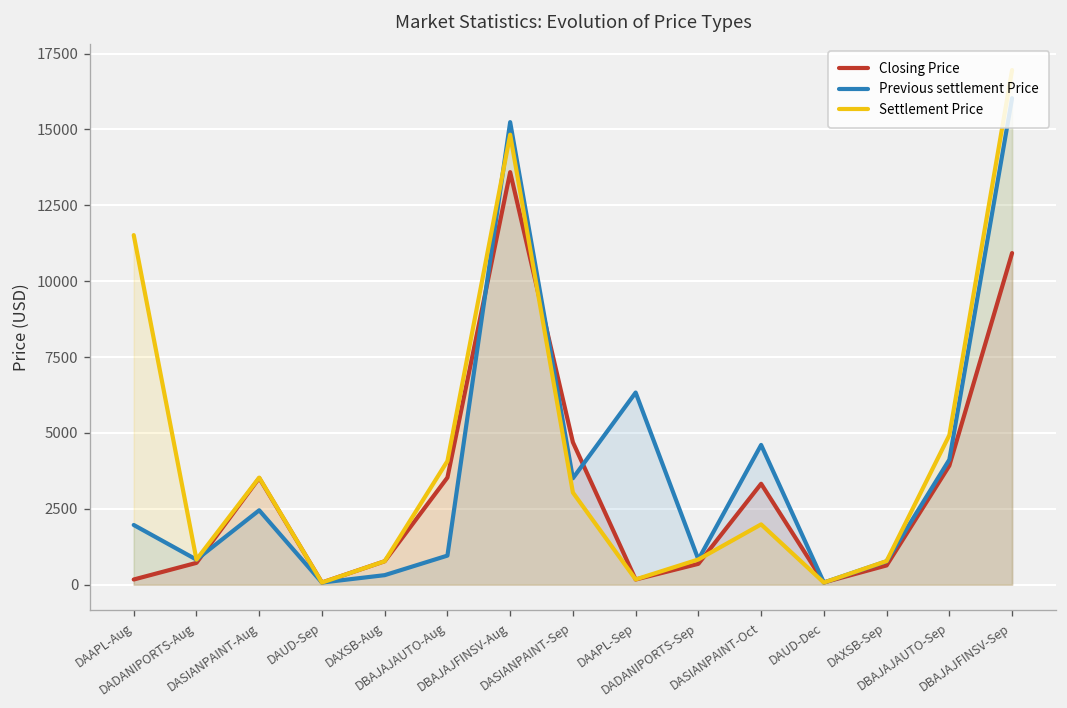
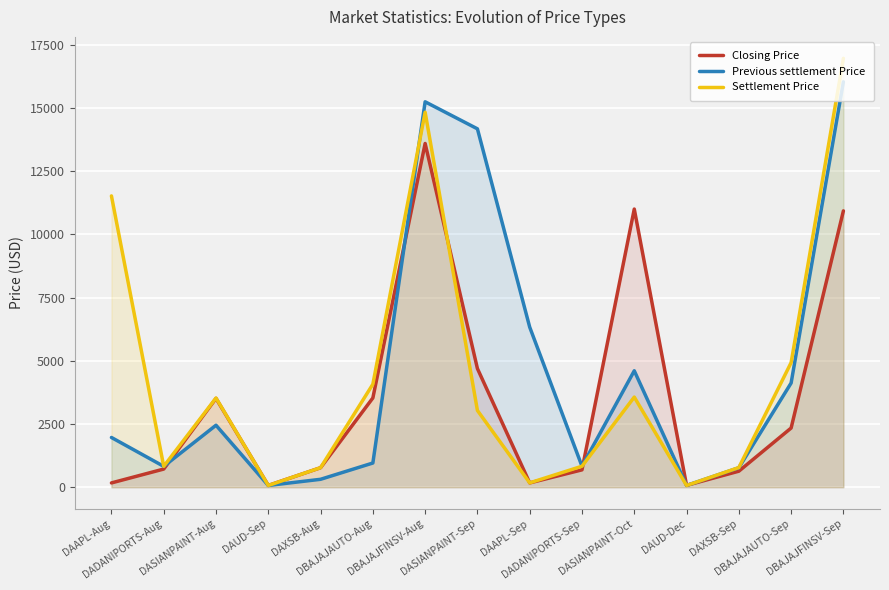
Previous settlement Price, DASIANPAINT-Sep: 3500 -> 14200
Closing Price, DASIANPAINT-Oct: 3300 -> 11000
Settlement Price, DASIANPAINT-Oct: 2000 -> 3600
Closing Price, DBAJAJAUTO-Sep: 3900 -> 2300
